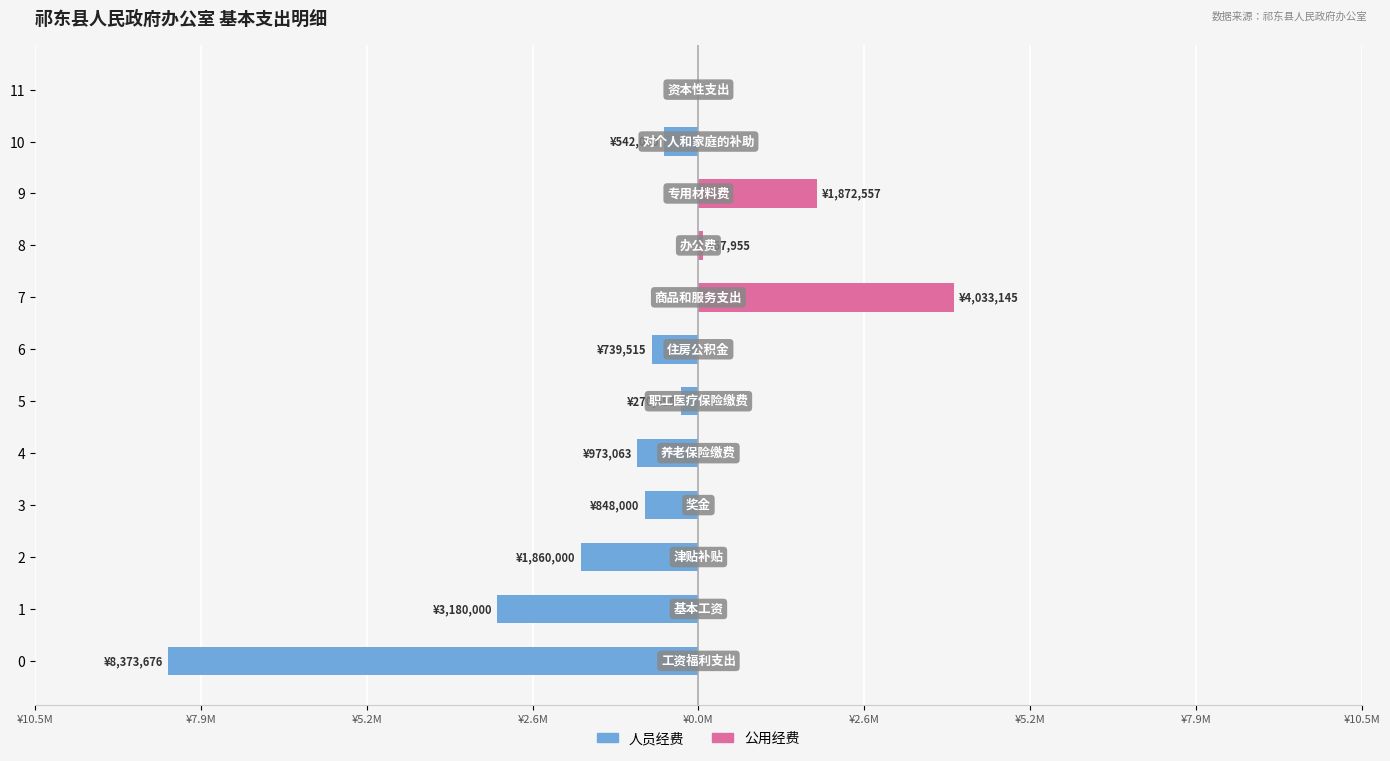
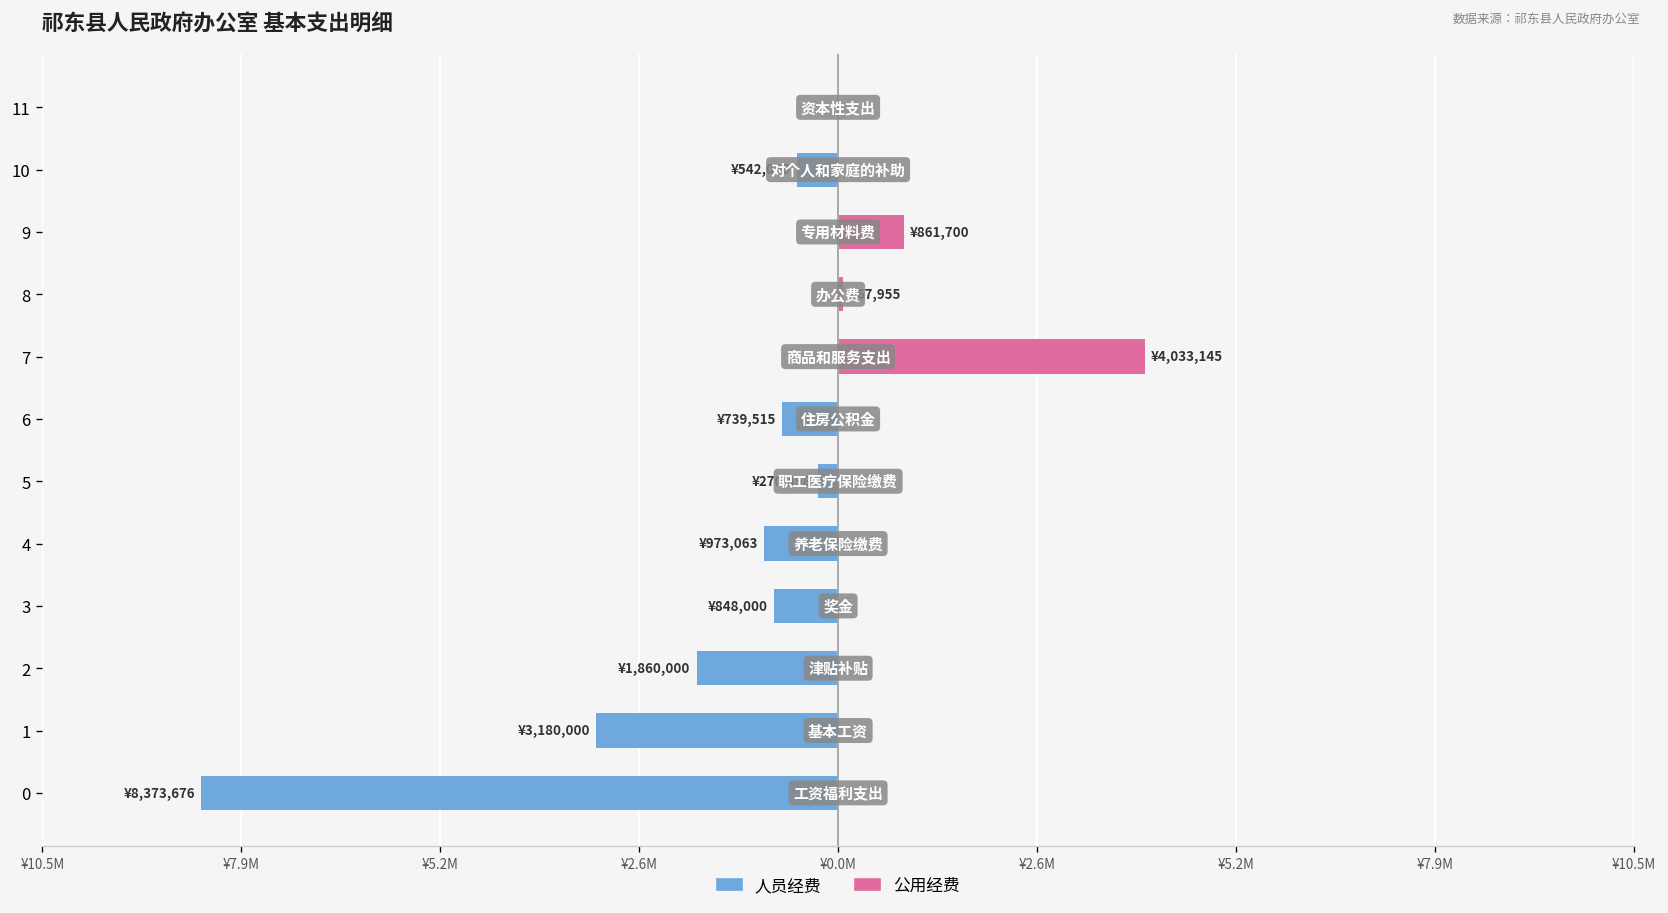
公用经费, 9: ¥1,872,557 -> ¥861,700
